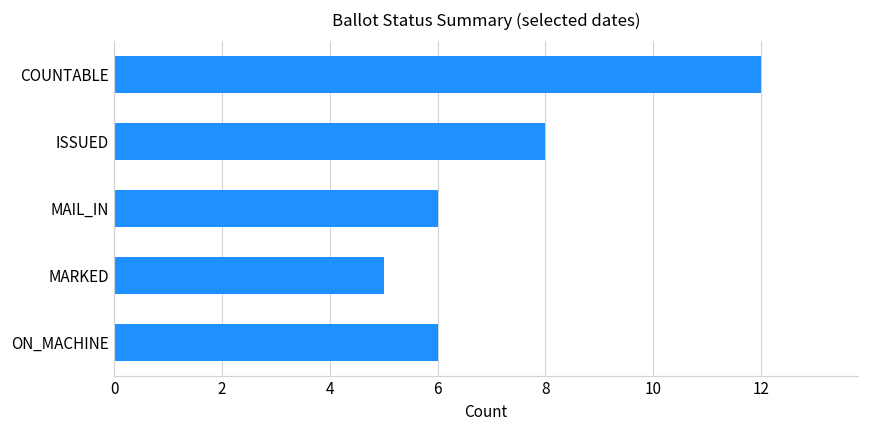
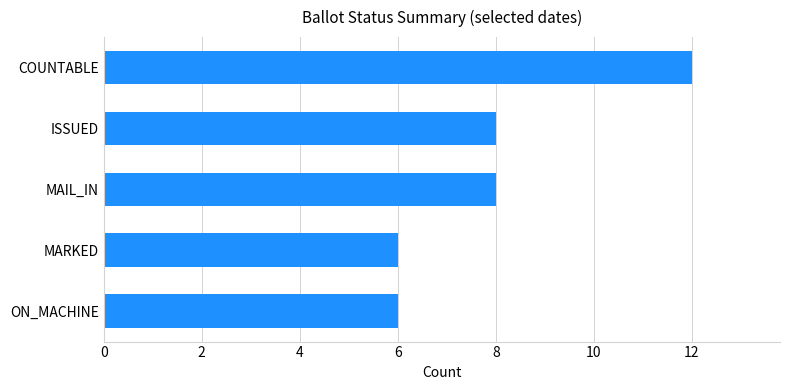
MAIL_IN: 6 -> 8
MARKED: 5 -> 6
